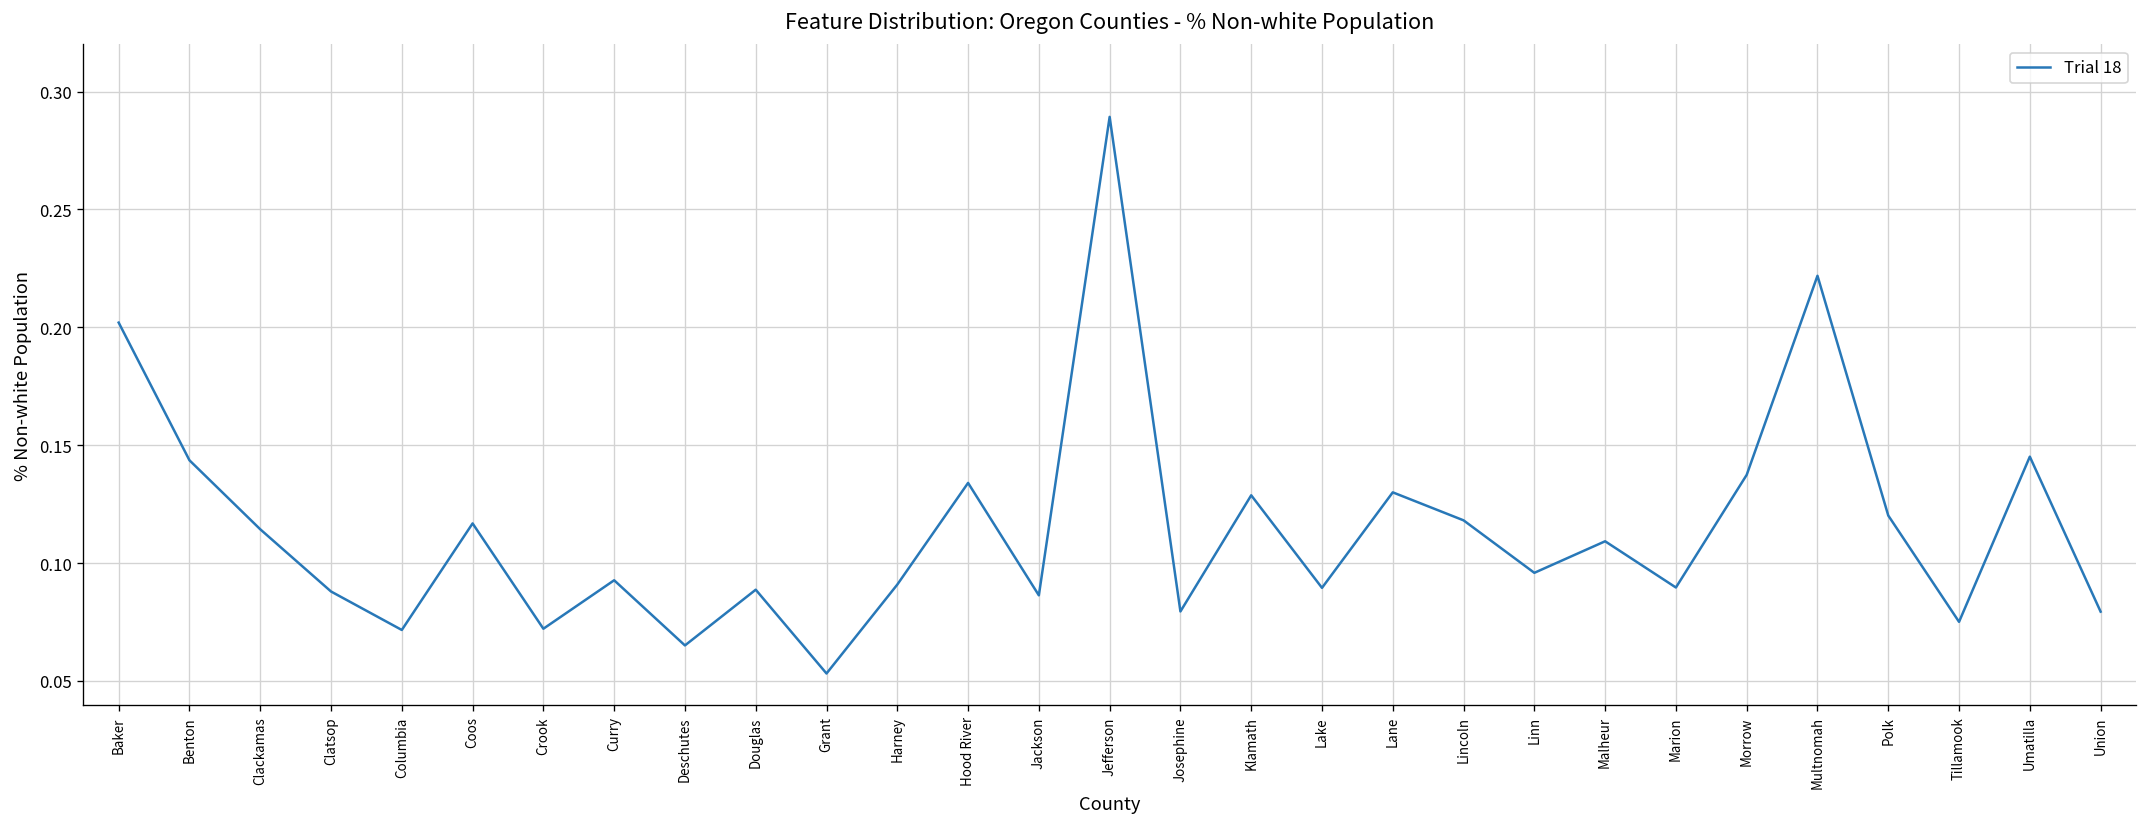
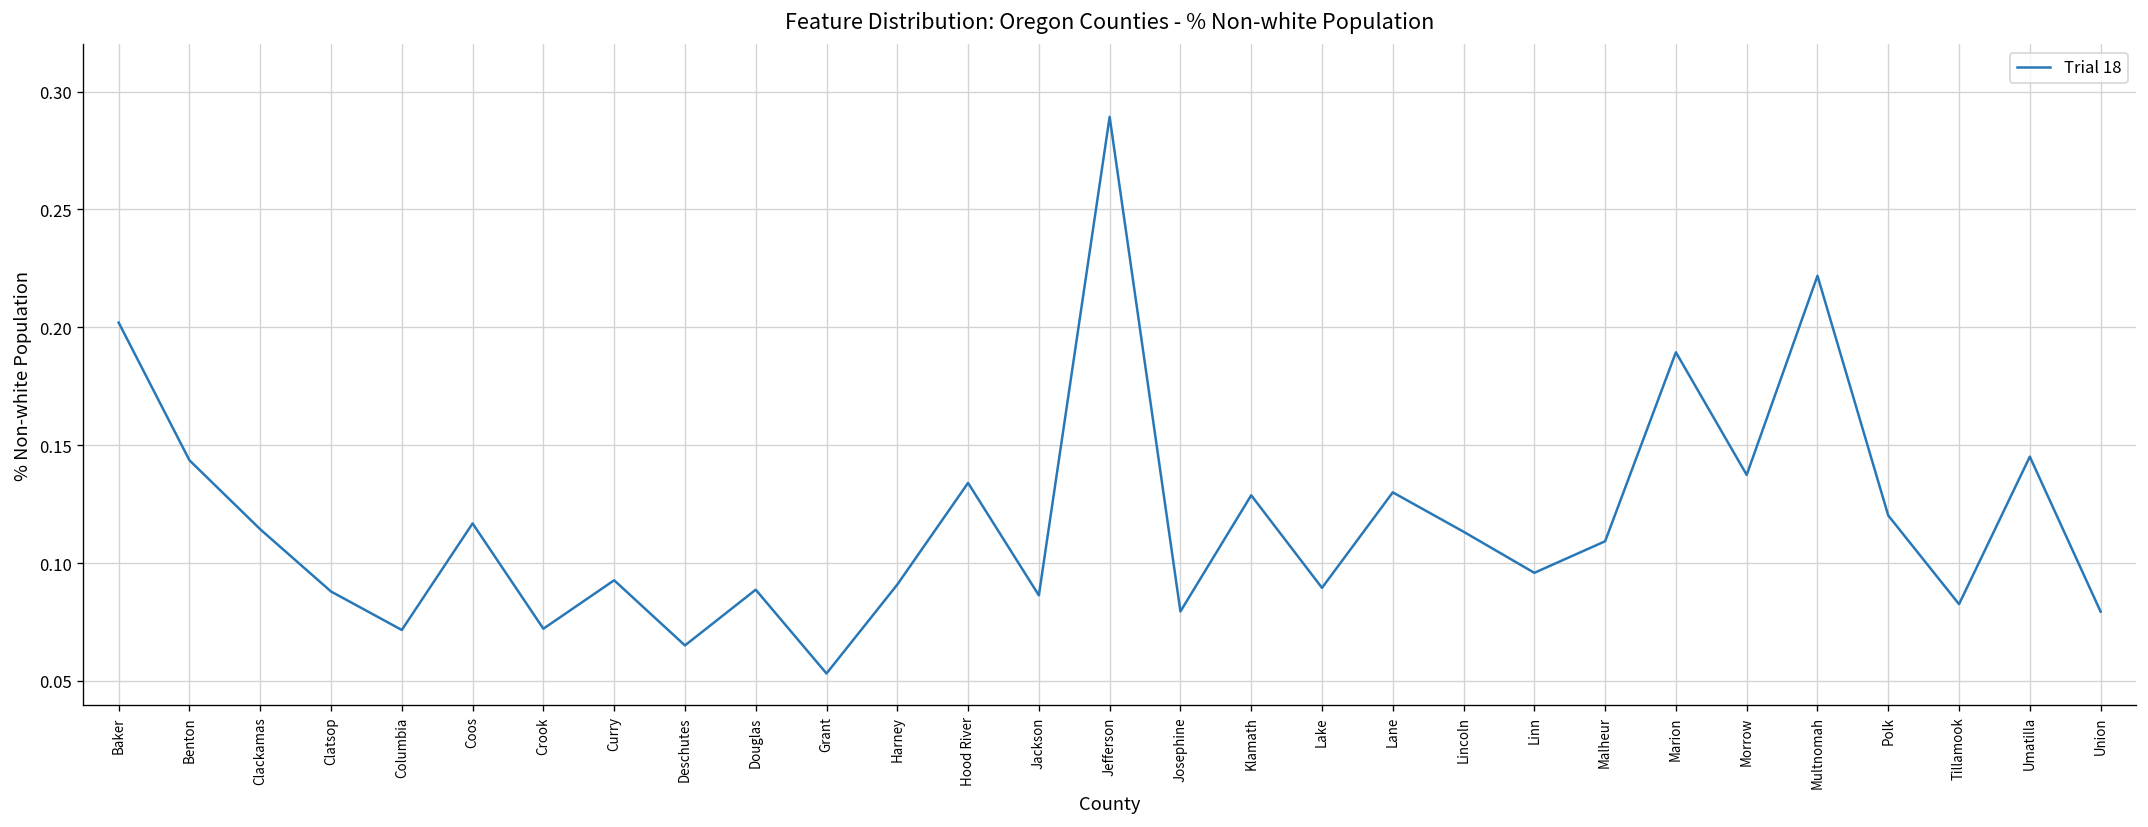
Lincoln: 0.118 -> 0.113
Marion: 0.090 -> 0.189
Tillamook: 0.075 -> 0.083
